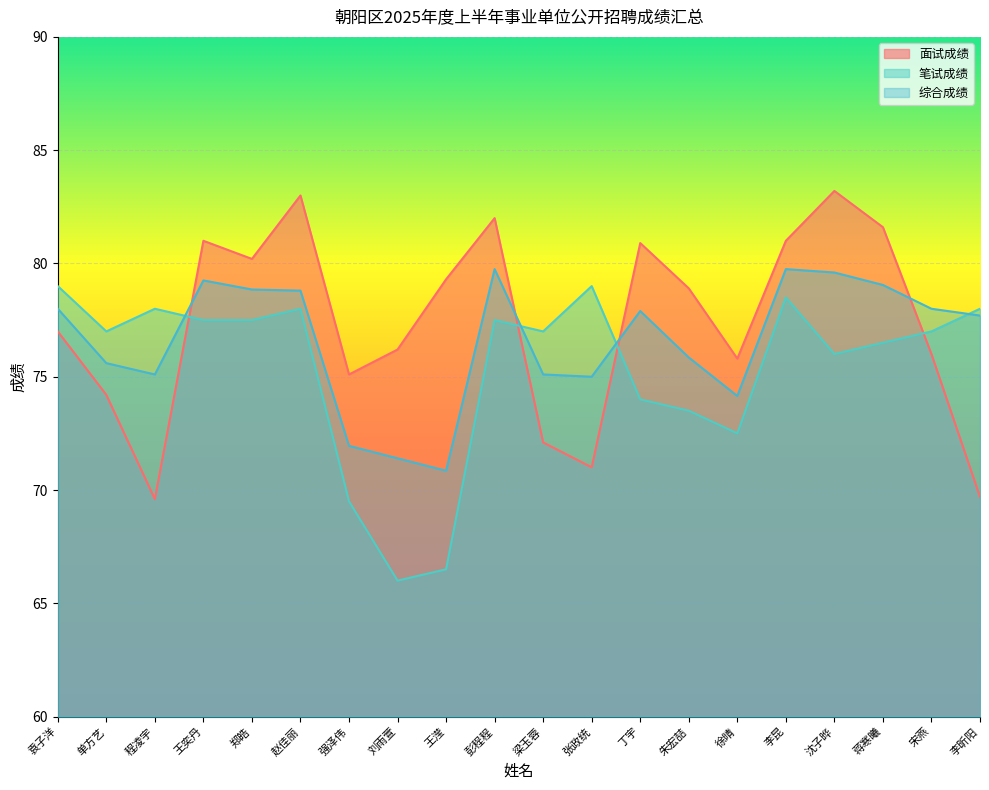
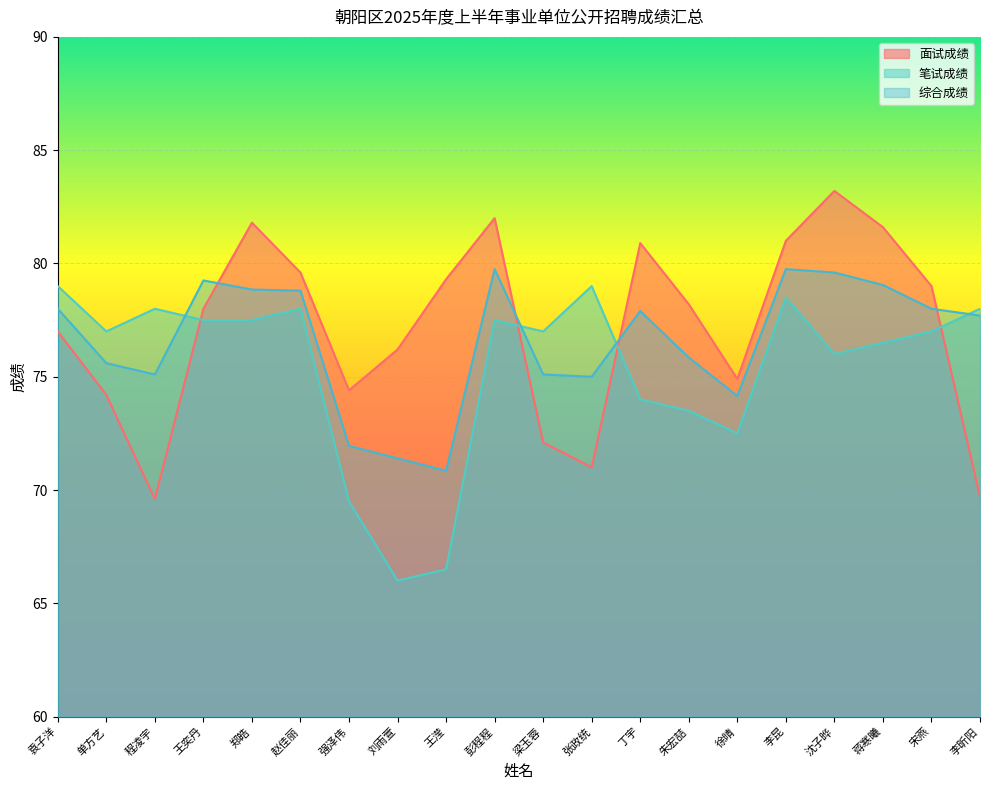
面试成绩, 王奕丹: 81 -> 78
面试成绩, 郑皓: 80.2 -> 81.8
面试成绩, 赵佳丽: 83.0 -> 79.6
面试成绩, 强泽伟: 75.1 -> 74.4
面试成绩, 朱宏喆: 78.9 -> 78.2
面试成绩, 徐晴: 75.8 -> 74.9
面试成绩, 宋燕: 76 -> 79
